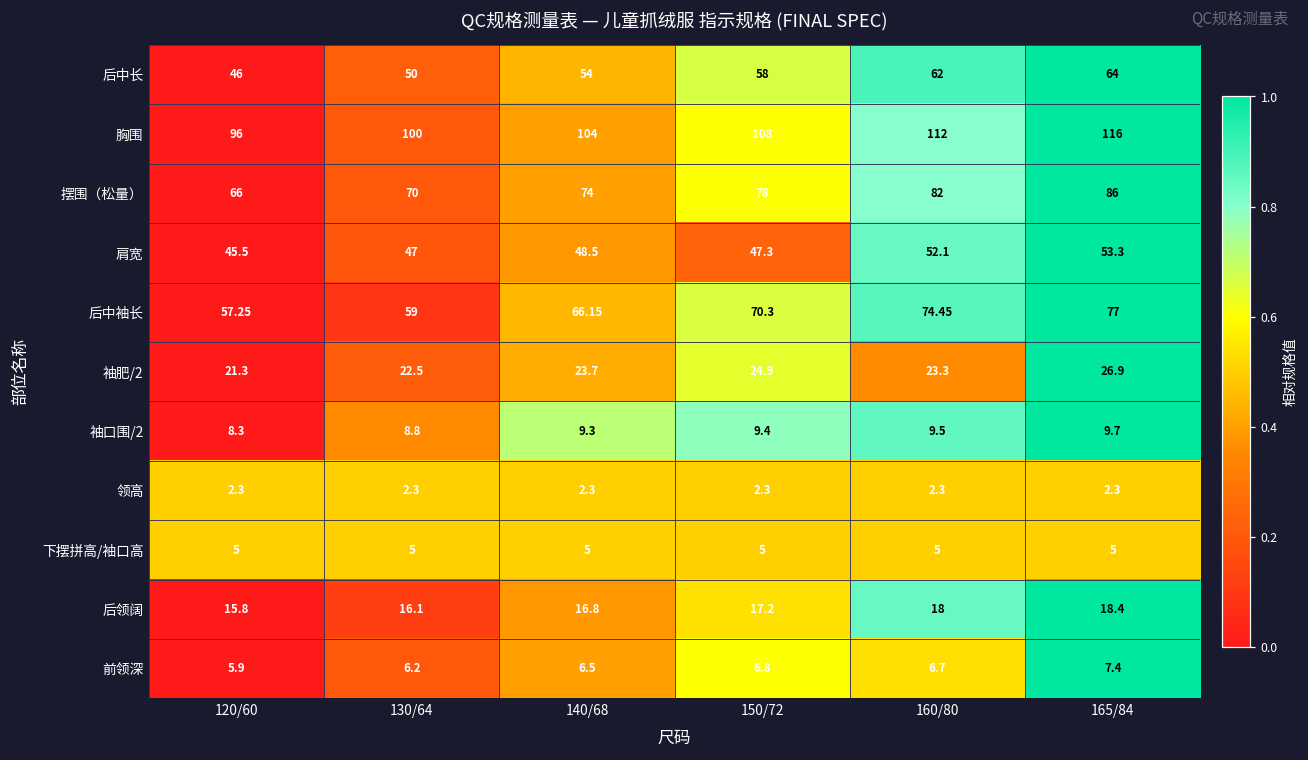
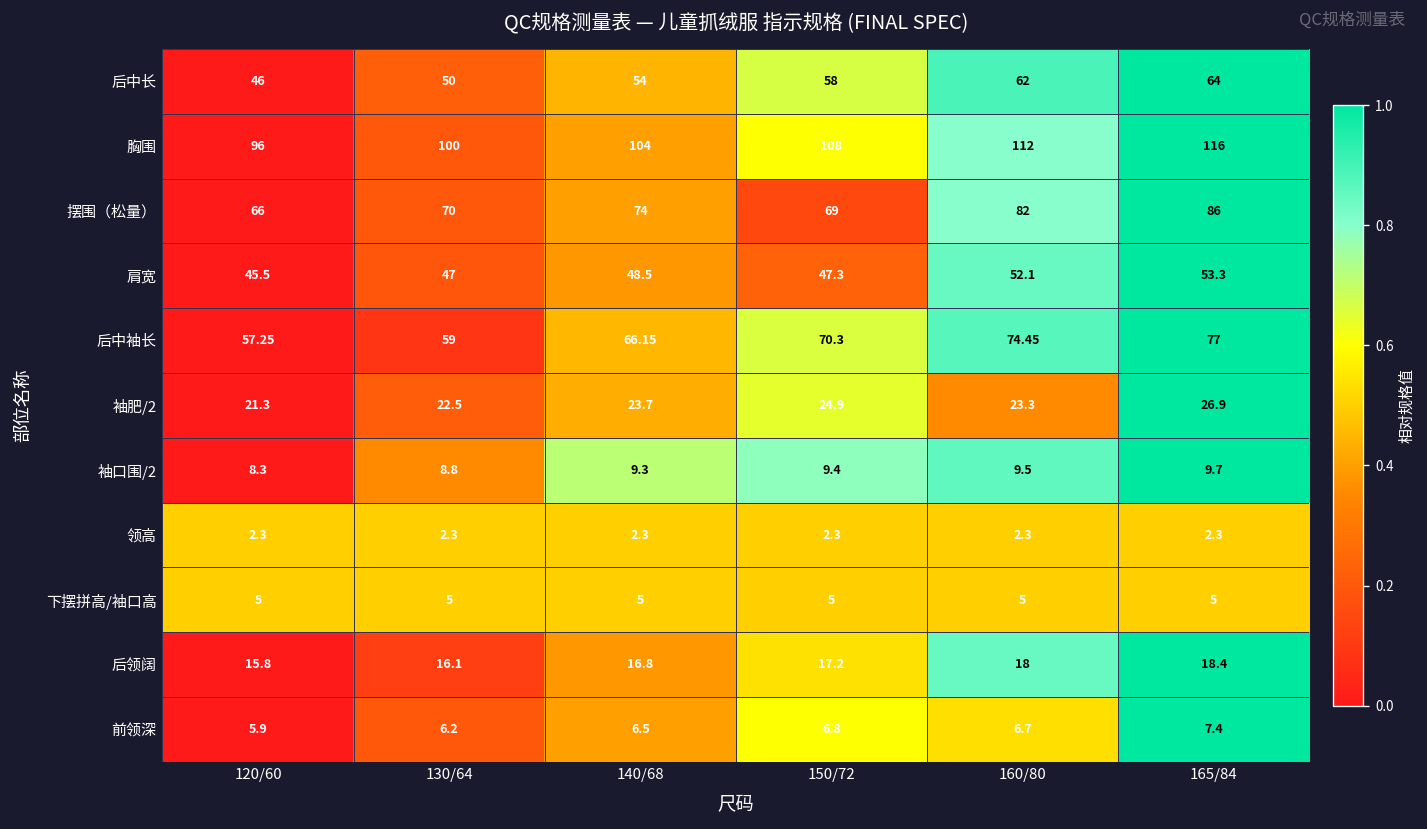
摆围（松量）, 150/72: 78 -> 69
